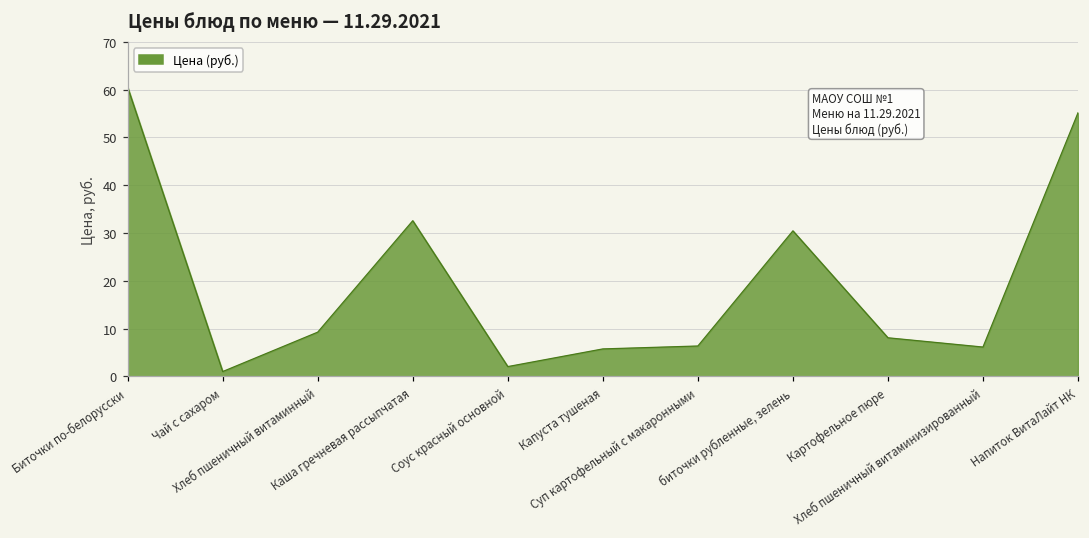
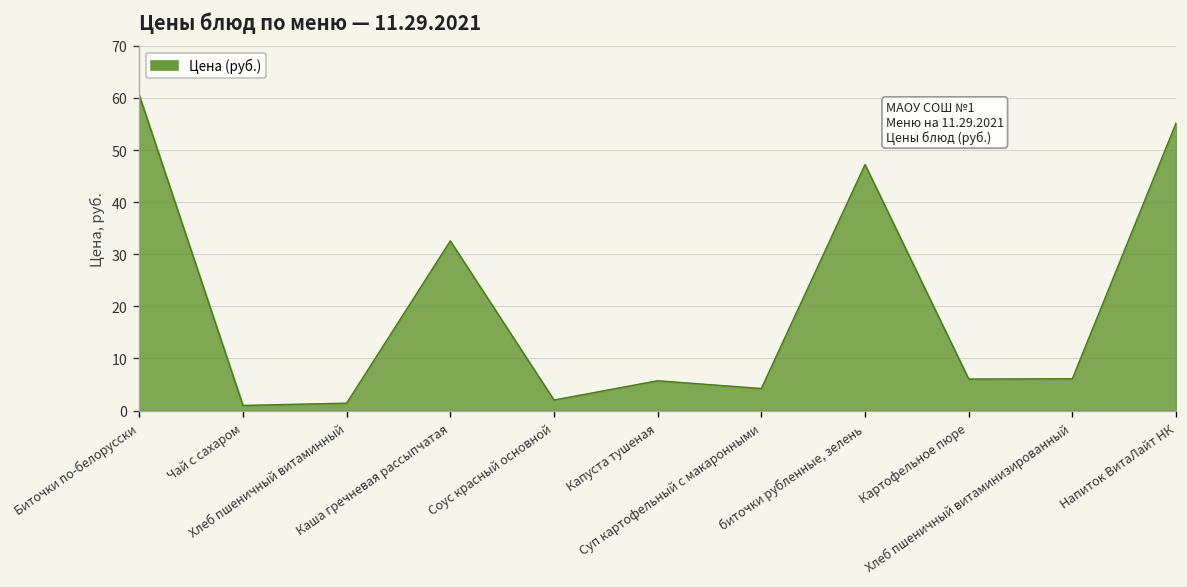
Хлеб пшеничный витаминный: 9 -> 1
Суп картофельный с макаронными: 6 -> 4
биточки рубленные, зелень: 30 -> 47
Картофельное пюре: 8 -> 6
